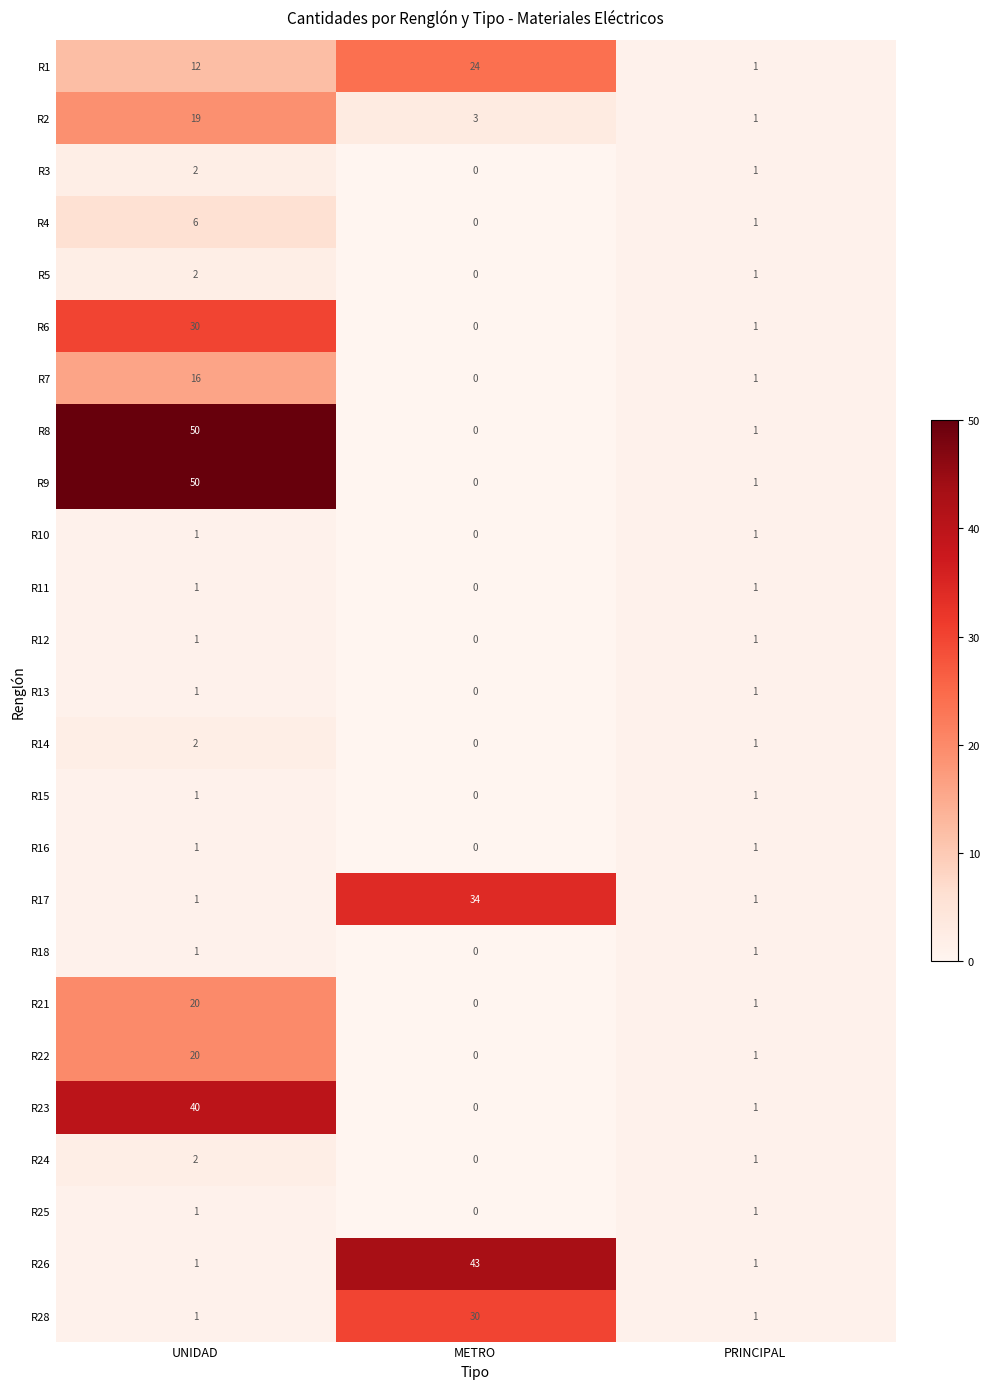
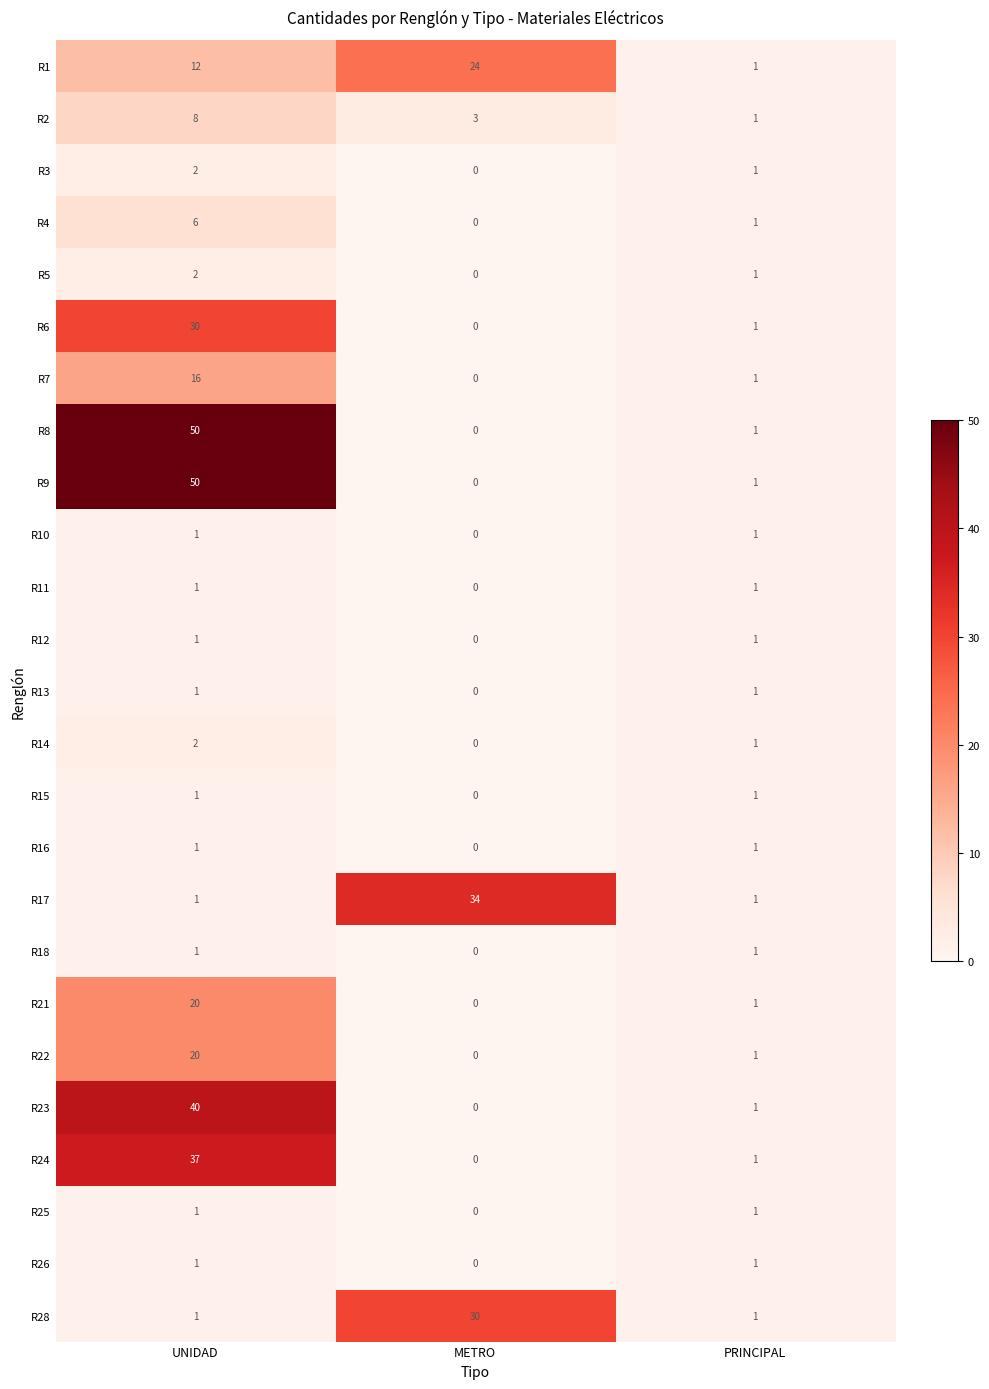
R2, UNIDAD: 19 -> 8
R24, UNIDAD: 2 -> 37
R26, METRO: 43 -> 0
